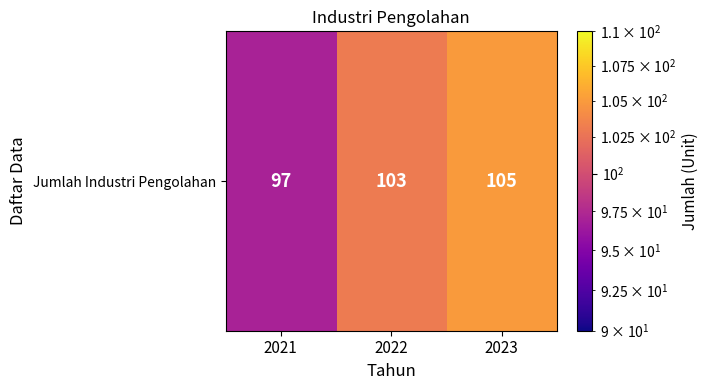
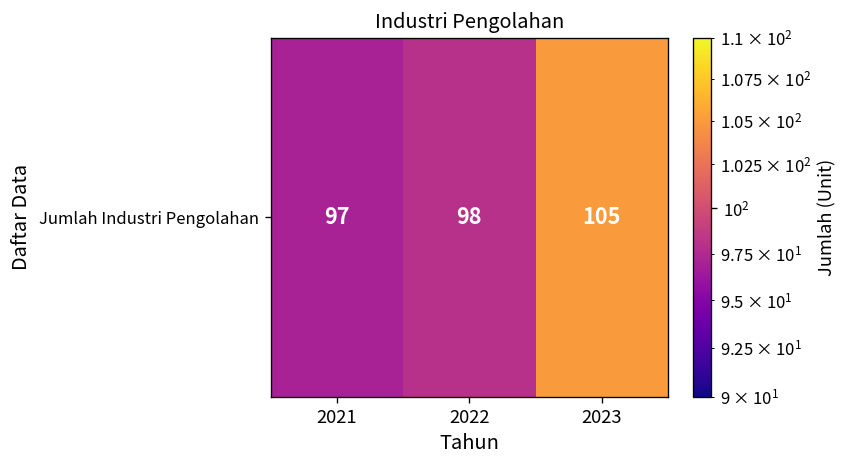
Jumlah Industri Pengolahan, 2022: 103 -> 98
